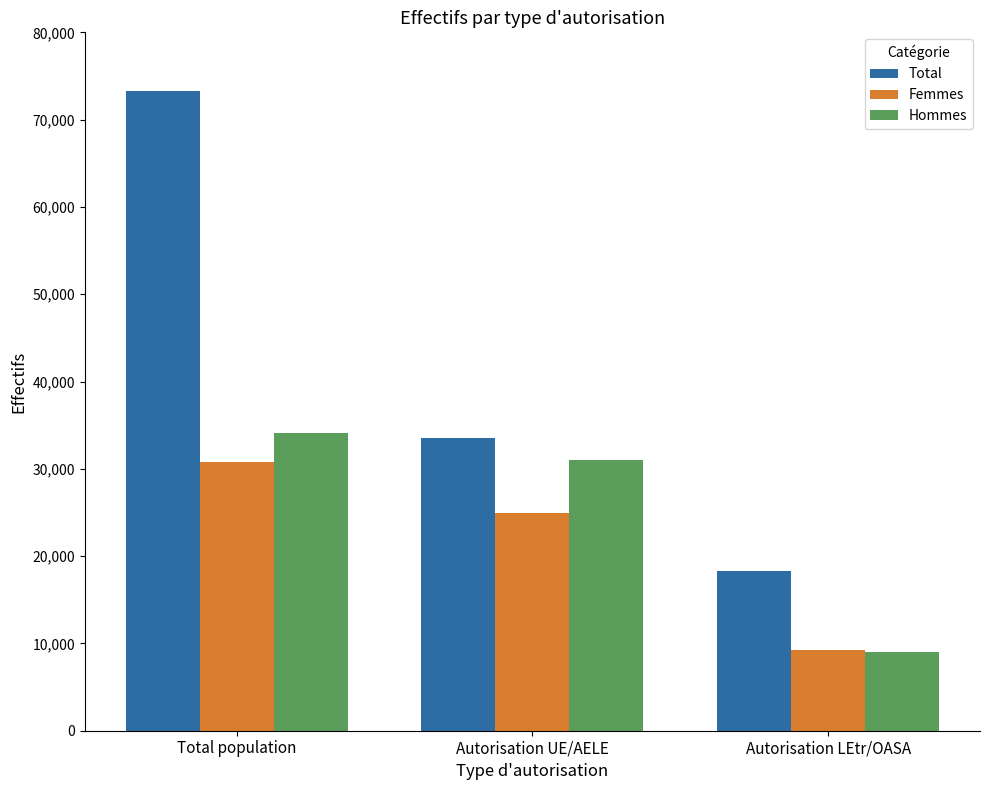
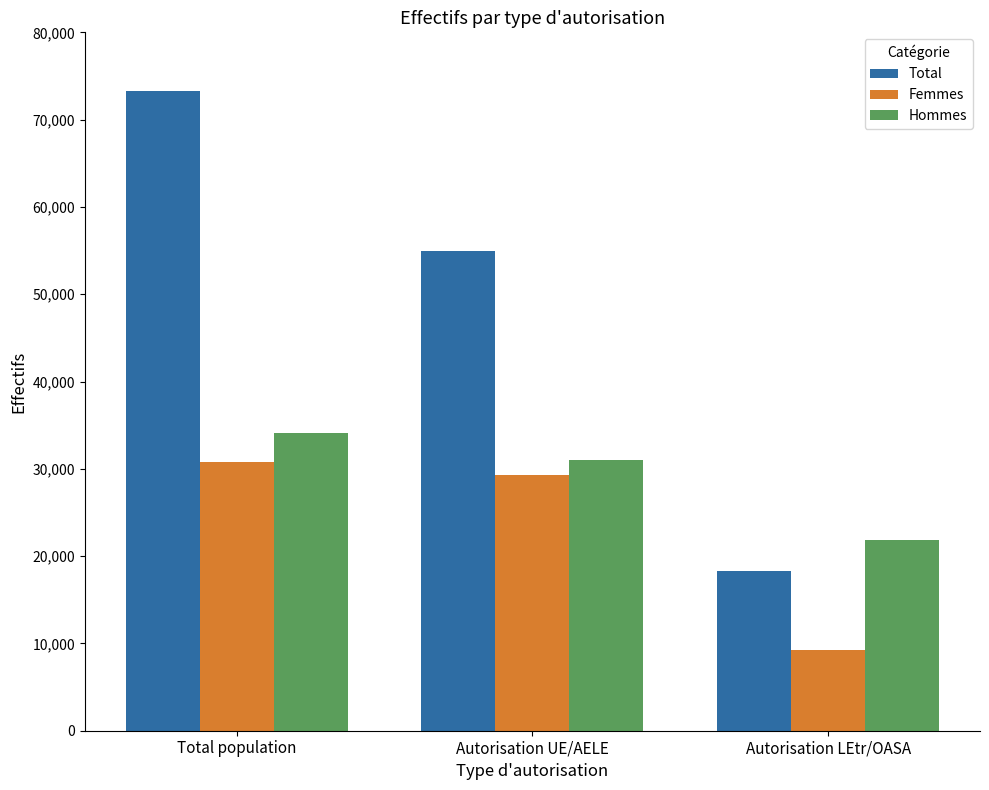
Total, Autorisation UE/AELE: 34,000 -> 55,000
Femmes, Autorisation UE/AELE: 25,000 -> 29,000
Hommes, Autorisation LEtr/OASA: 9,000 -> 22,000
